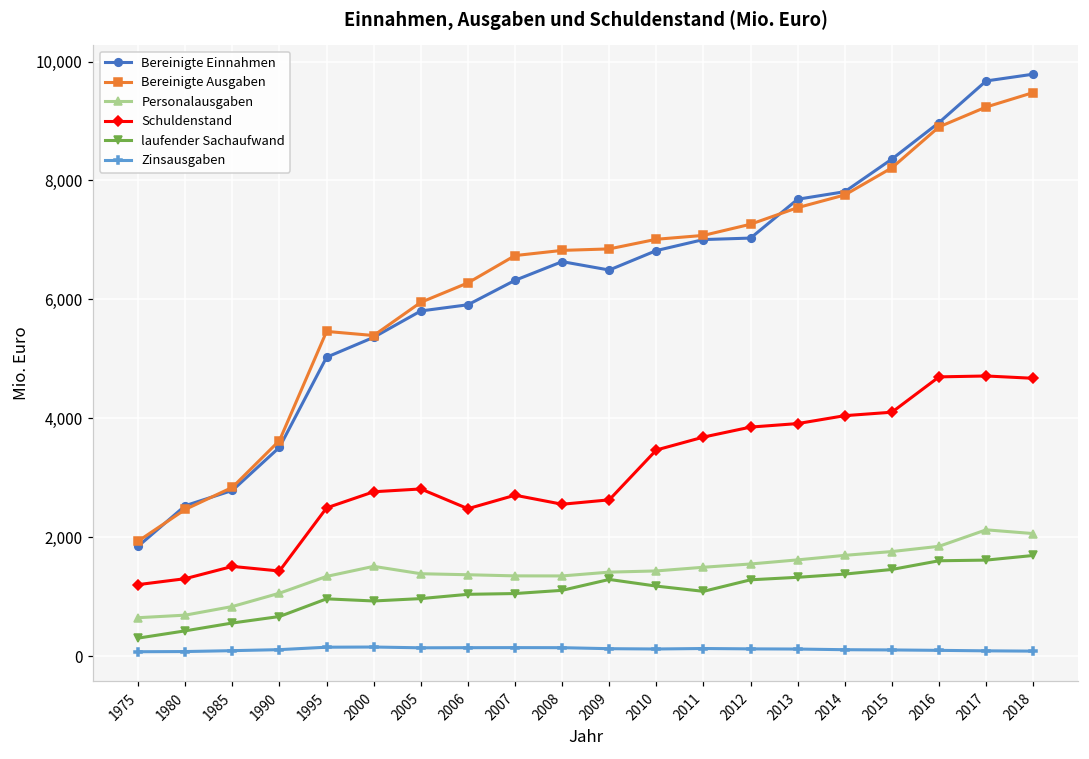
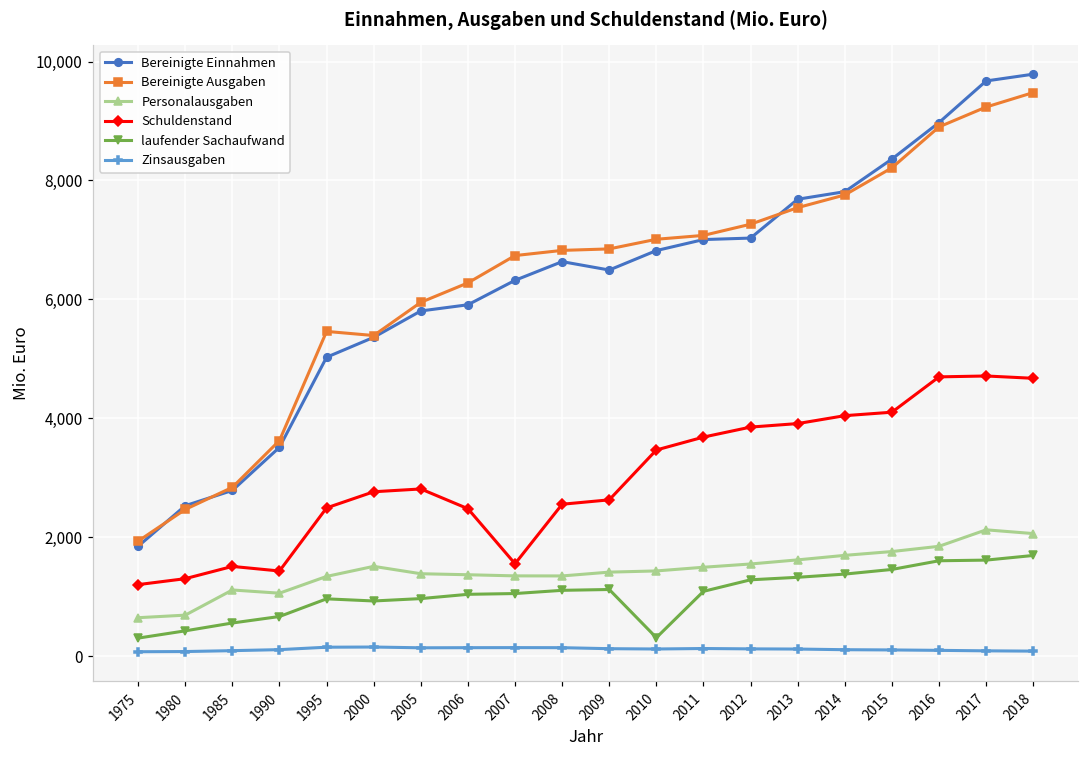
Personalausgaben, 1985: 800 -> 1,100
Schuldenstand, 2007: 2,700 -> 1,600
laufender Sachaufwand, 2009: 1,300 -> 1,100
laufender Sachaufwand, 2010: 1,200 -> 300
